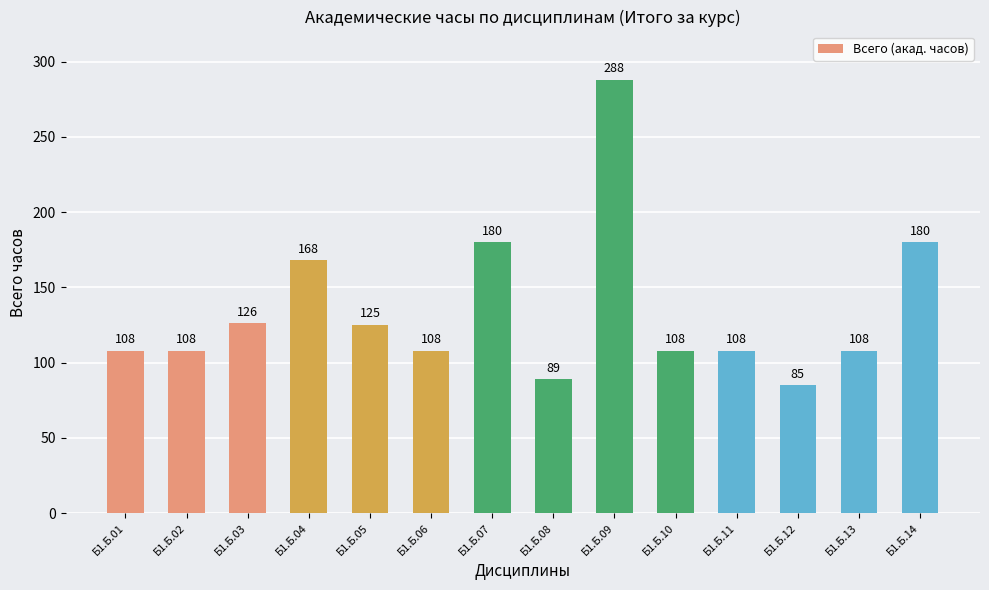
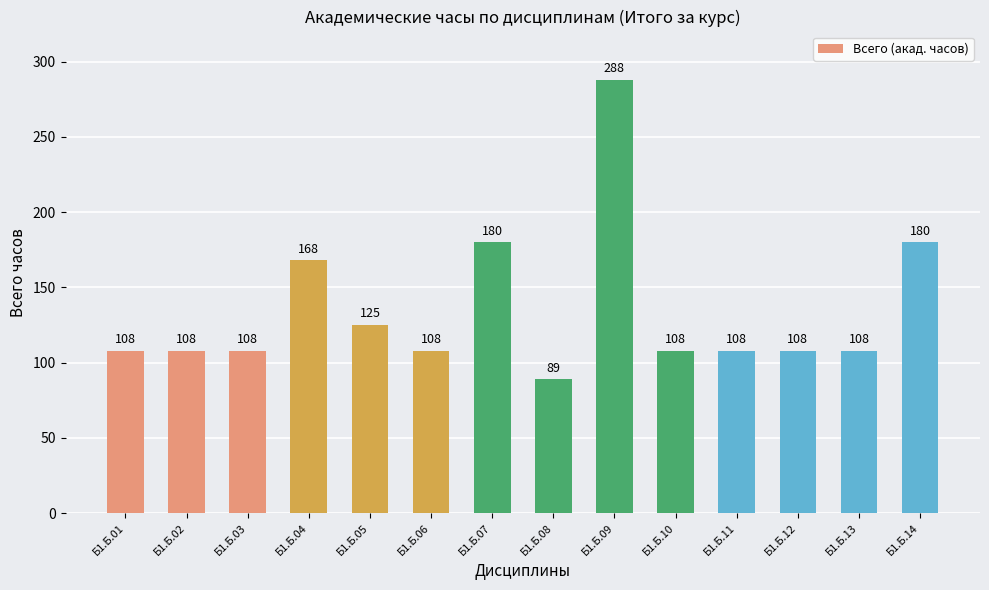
Б1.Б.03: 126 -> 108
Б1.Б.12: 85 -> 108
